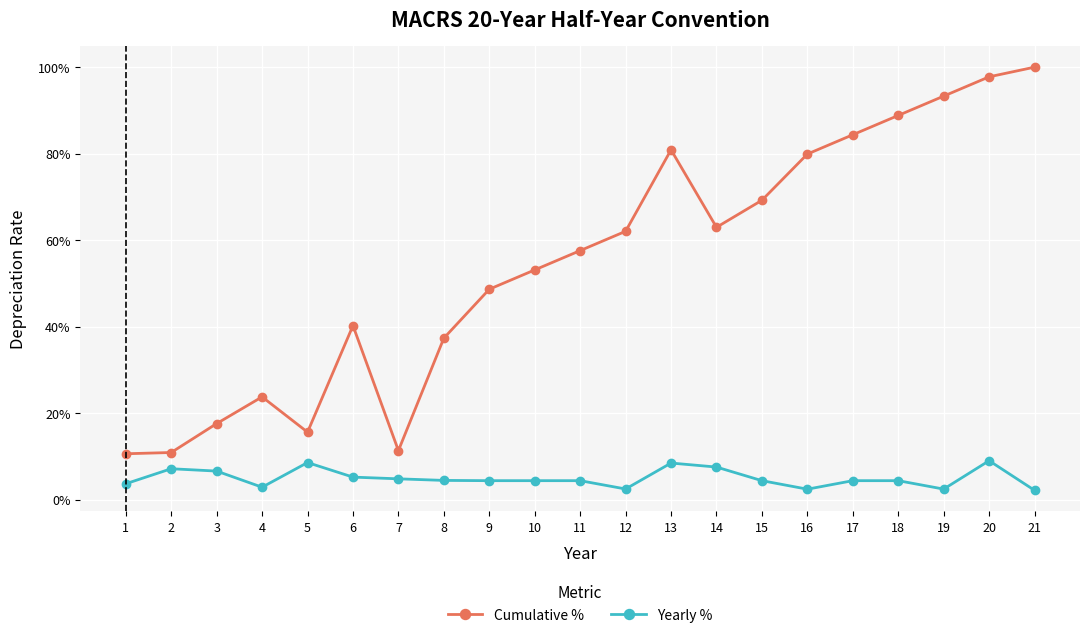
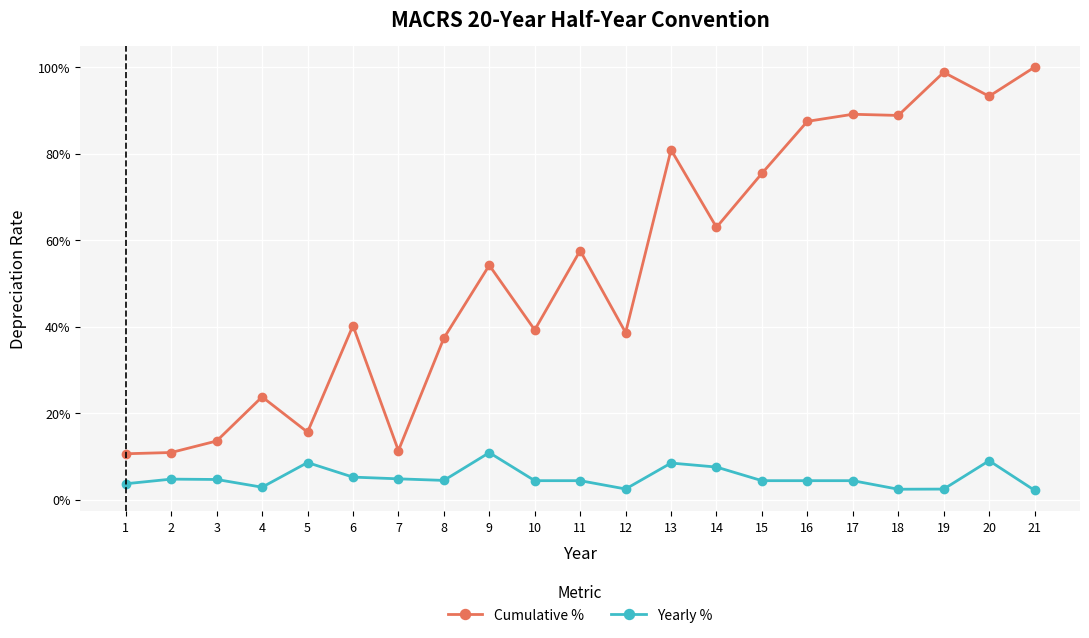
Yearly %, 2: 7% -> 5%
Cumulative %, 3: 18% -> 14%
Yearly %, 3: 7% -> 5%
Cumulative %, 9: 49% -> 54%
Yearly %, 9: 4% -> 11%
Cumulative %, 10: 53% -> 39%
Cumulative %, 12: 62% -> 39%
Cumulative %, 15: 69% -> 75%
Cumulative %, 16: 80% -> 87%
Yearly %, 16: 2% -> 4%
Cumulative %, 17: 84% -> 89%
Yearly %, 18: 4% -> 2%
Cumulative %, 19: 93% -> 99%
Cumulative %, 20: 98% -> 93%
